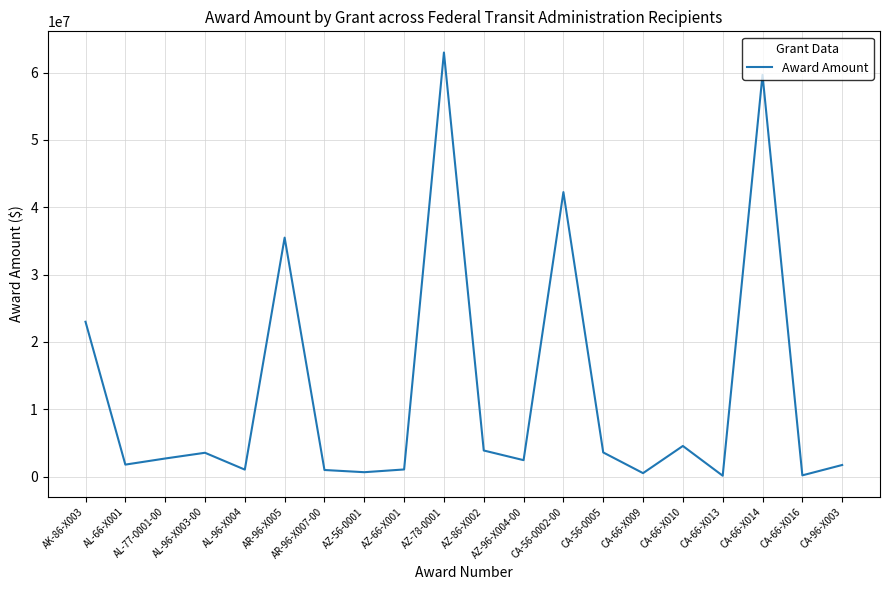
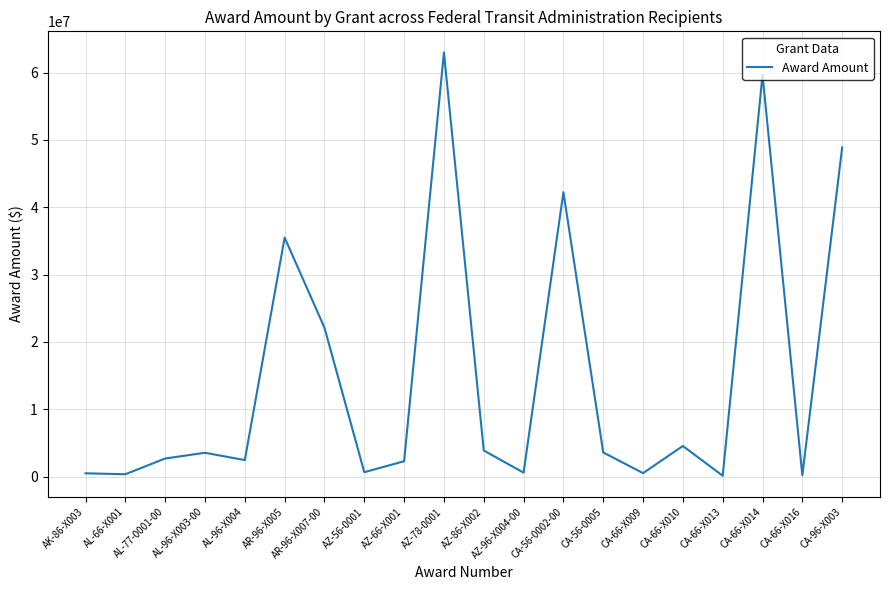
AK-86-X003: 23000000 -> 0
AL-66-X001: 2000000 -> 0
AL-96-X004: 1000000 -> 2000000
AR-96-X007-00: 1000000 -> 22000000
AZ-66-X001: 1000000 -> 2000000
AZ-96-X004-00: 2000000 -> 1000000
CA-96-X003: 2000000 -> 49000000
